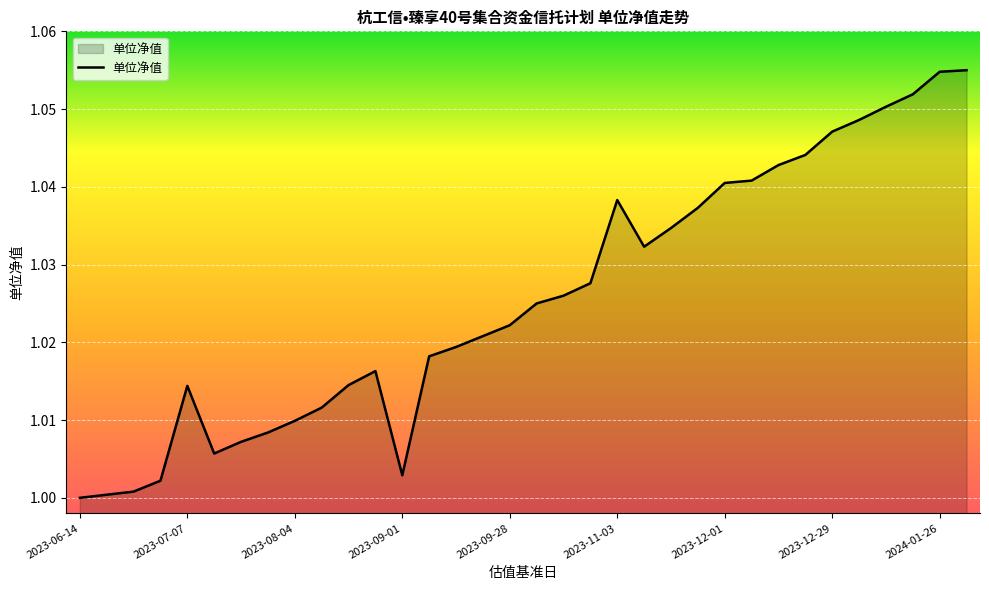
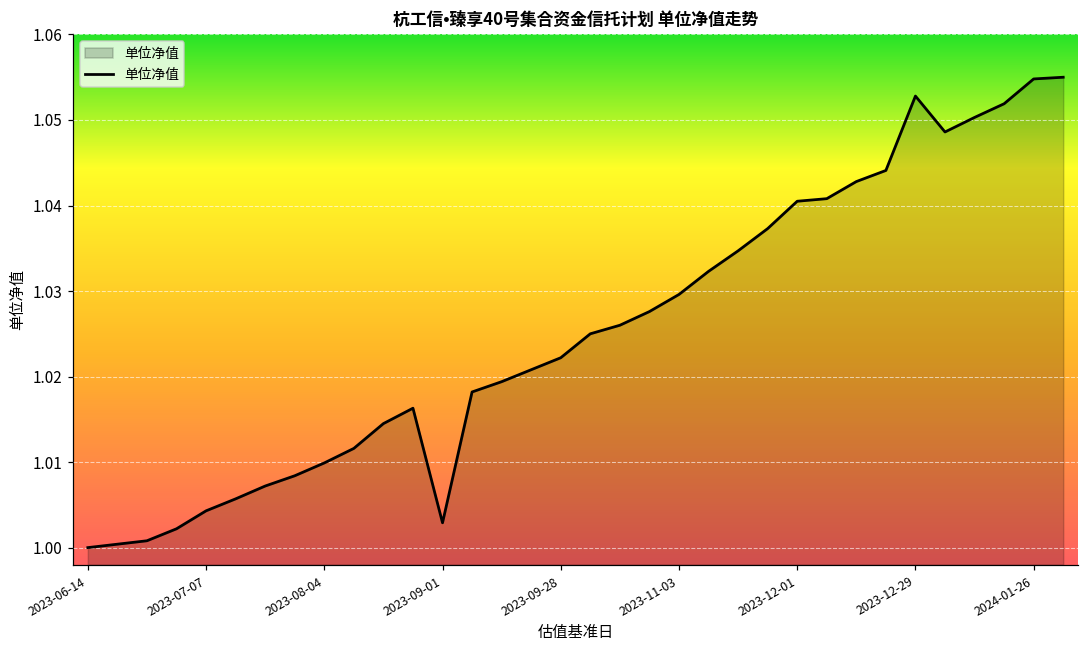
2023-07-07: 1.014 -> 1.004
2023-11-03: 1.038 -> 1.030
2023-12-29: 1.047 -> 1.053
